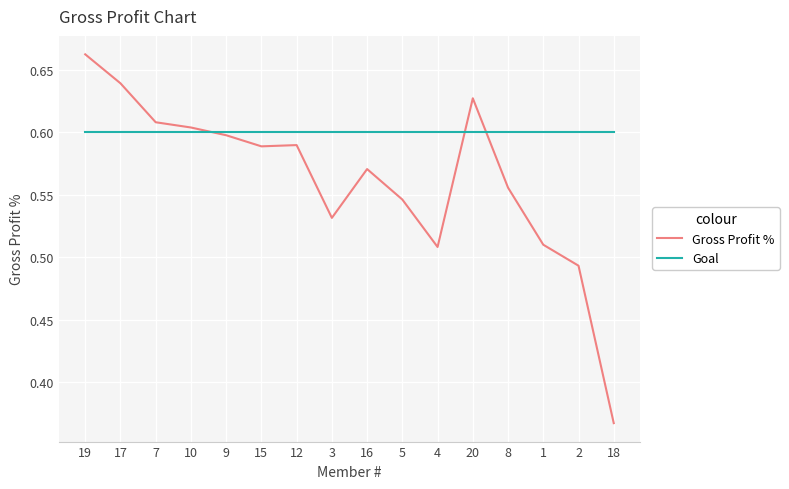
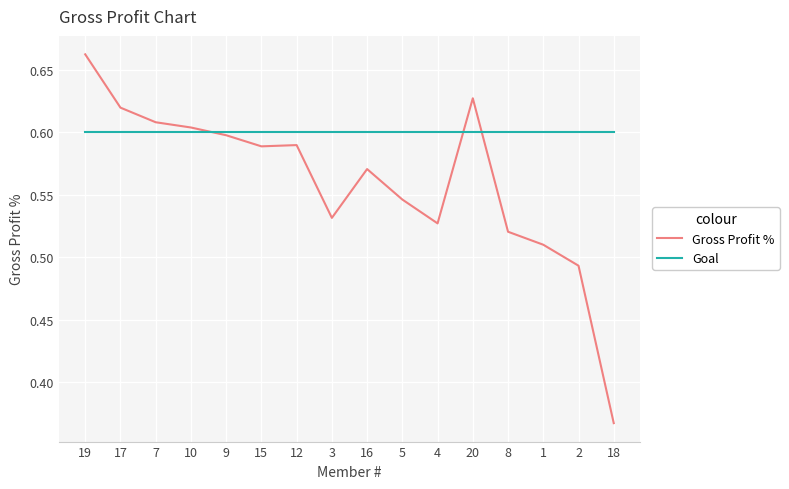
Gross Profit %, 17: 0.639 -> 0.620
Gross Profit %, 4: 0.508 -> 0.527
Gross Profit %, 8: 0.556 -> 0.520
